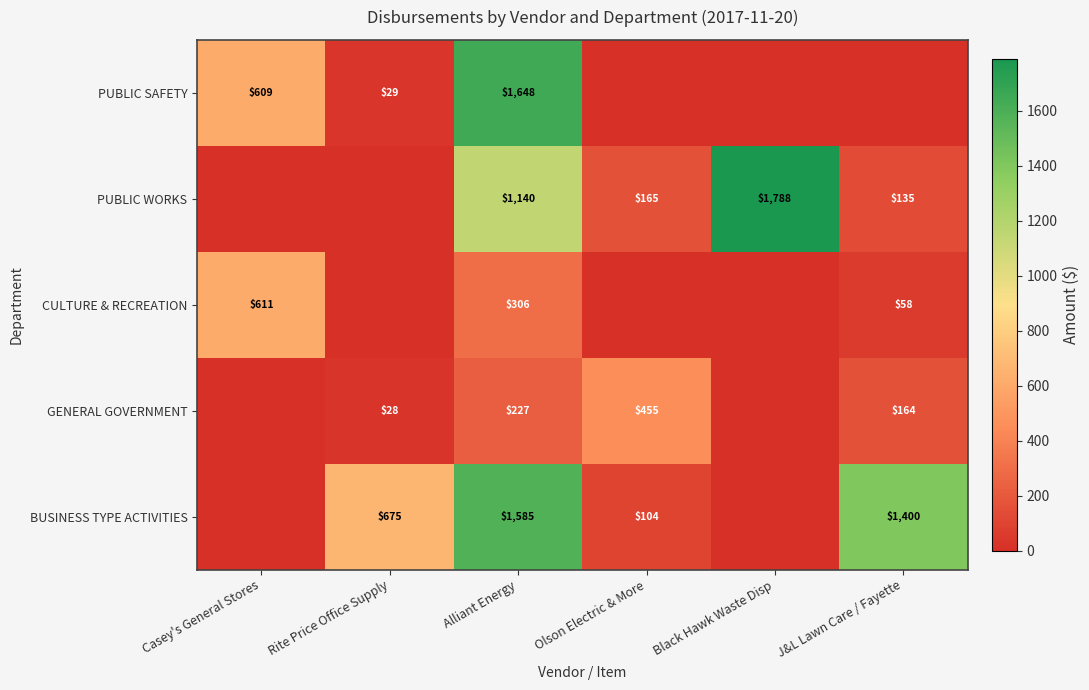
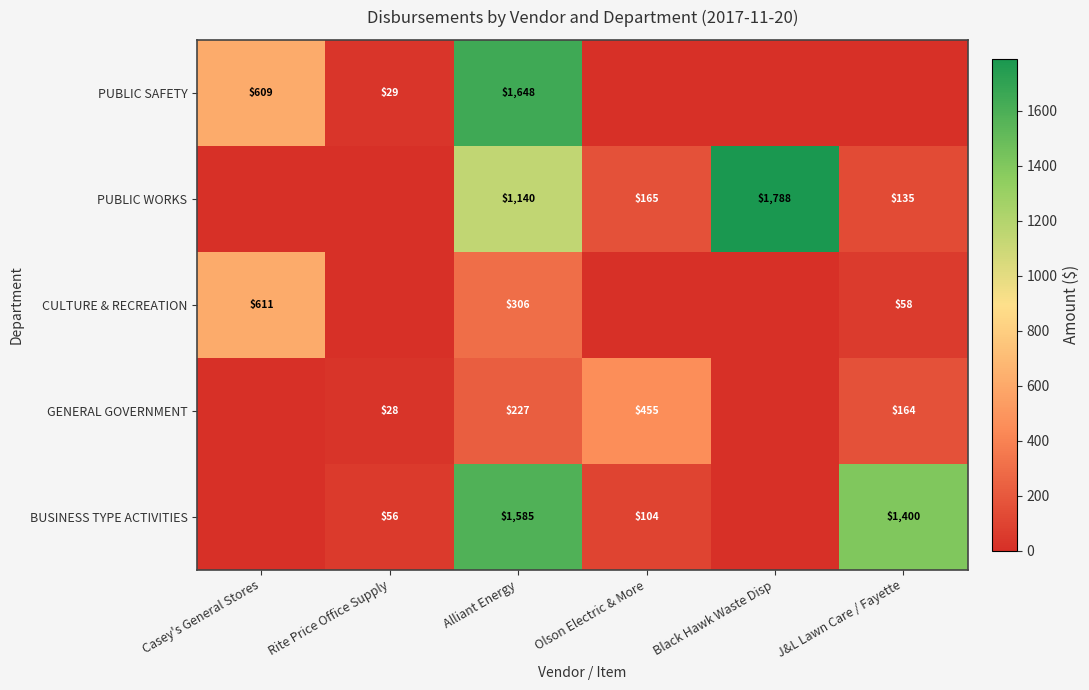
BUSINESS TYPE ACTIVITIES, Rite Price Office Supply: $675 -> $56
